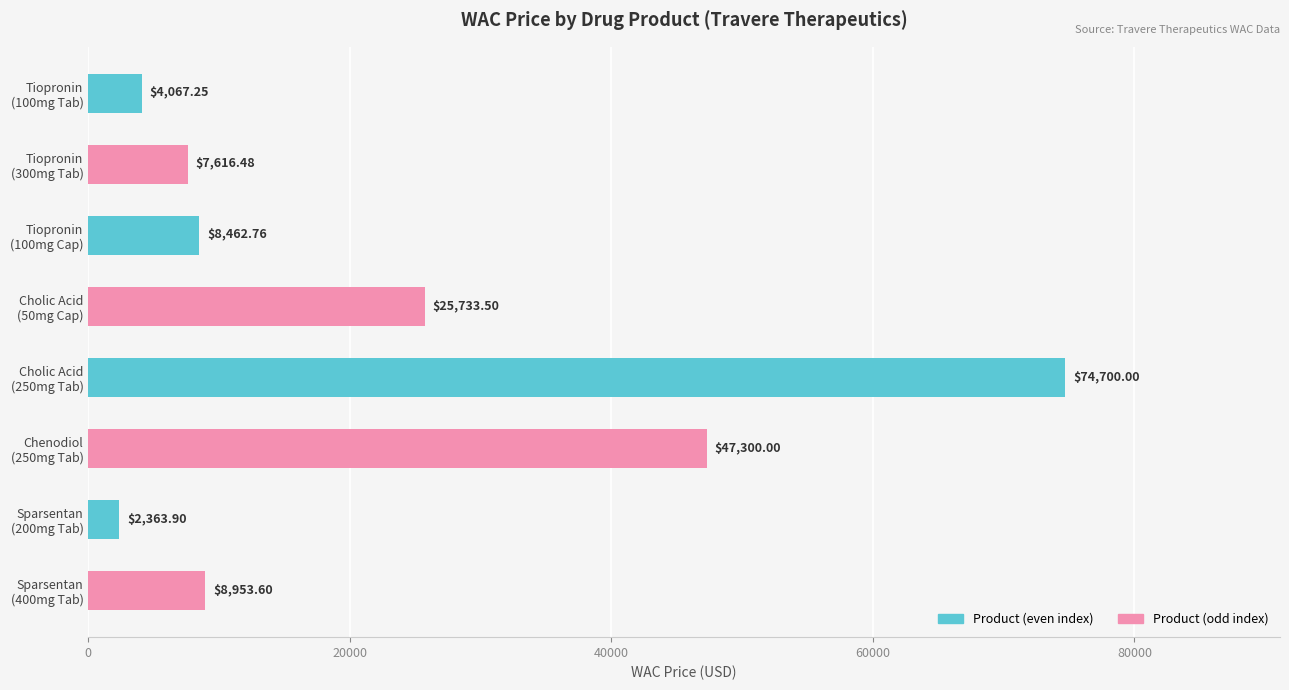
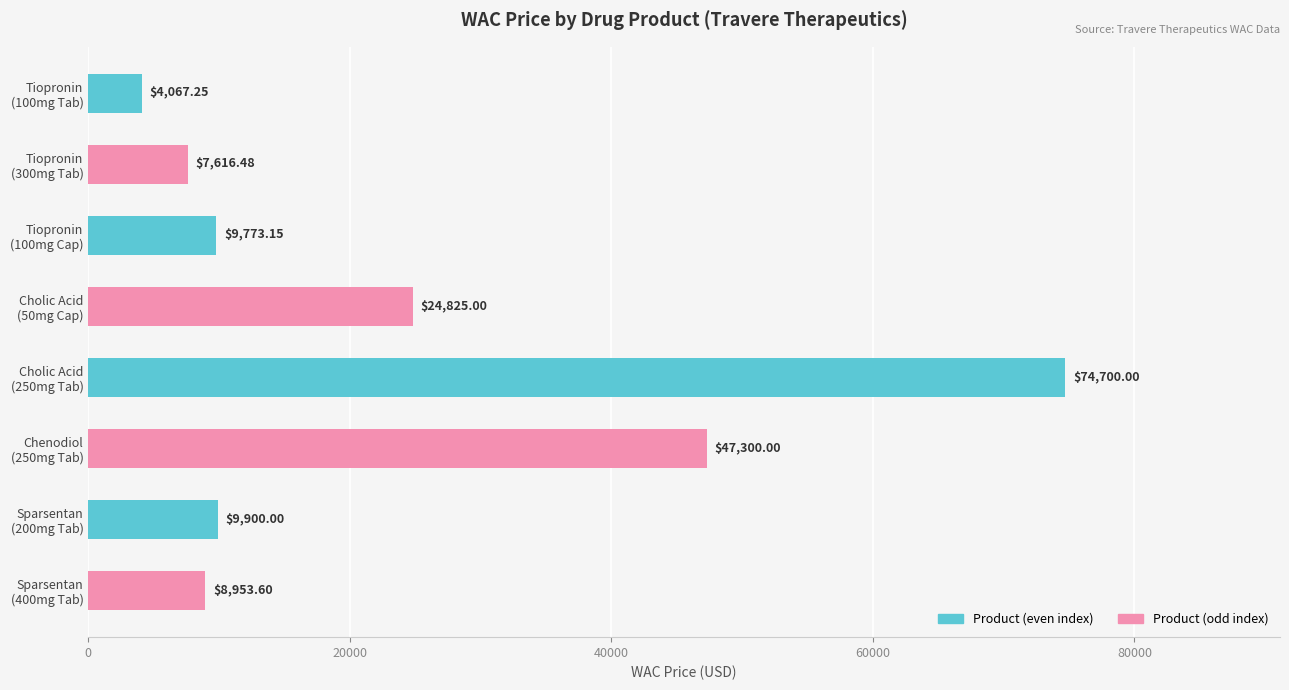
Tiopronin (100mg Cap): $8,462.76 -> $9,773.15
Cholic Acid (50mg Cap): $25,733.50 -> $24,825.00
Sparsentan (200mg Tab): $2,363.90 -> $9,900.00
